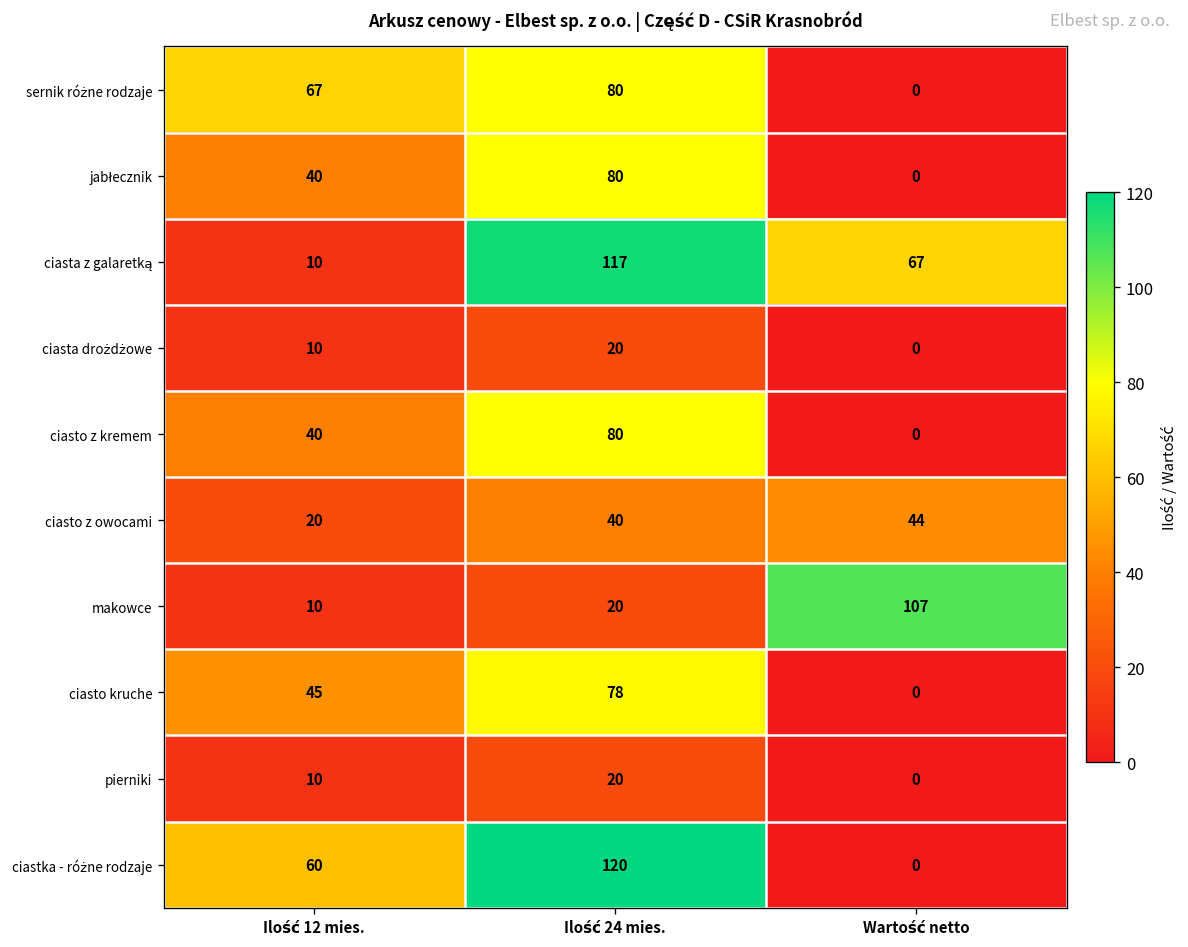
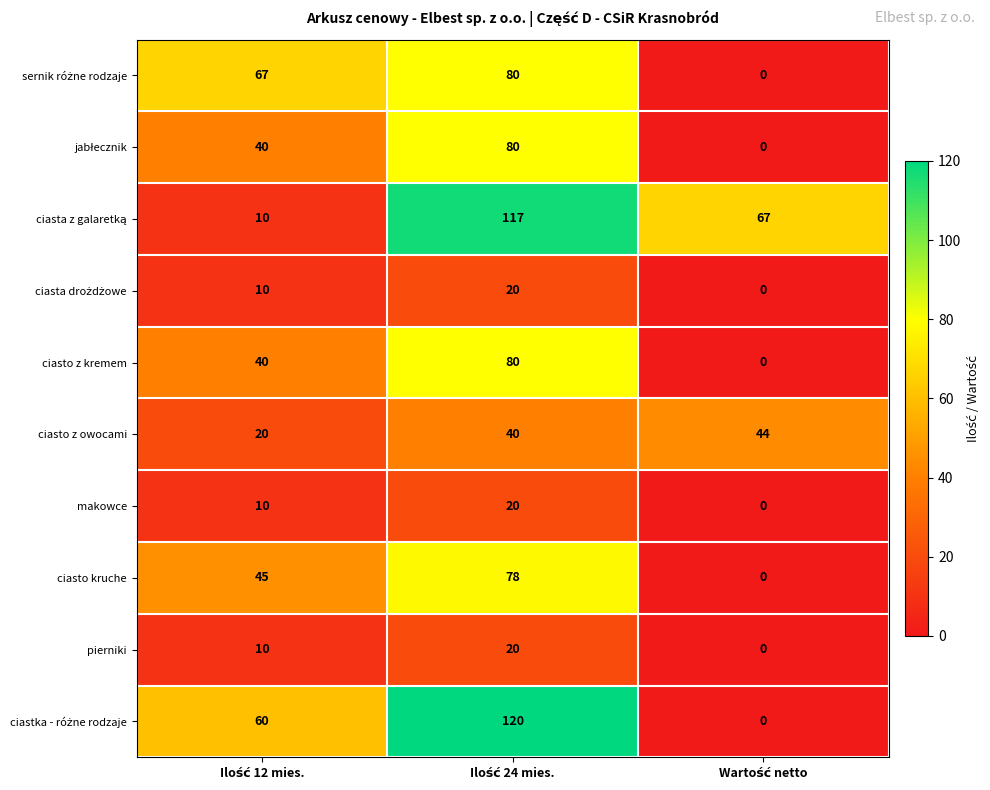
makowce, Wartość netto: 107 -> 0
